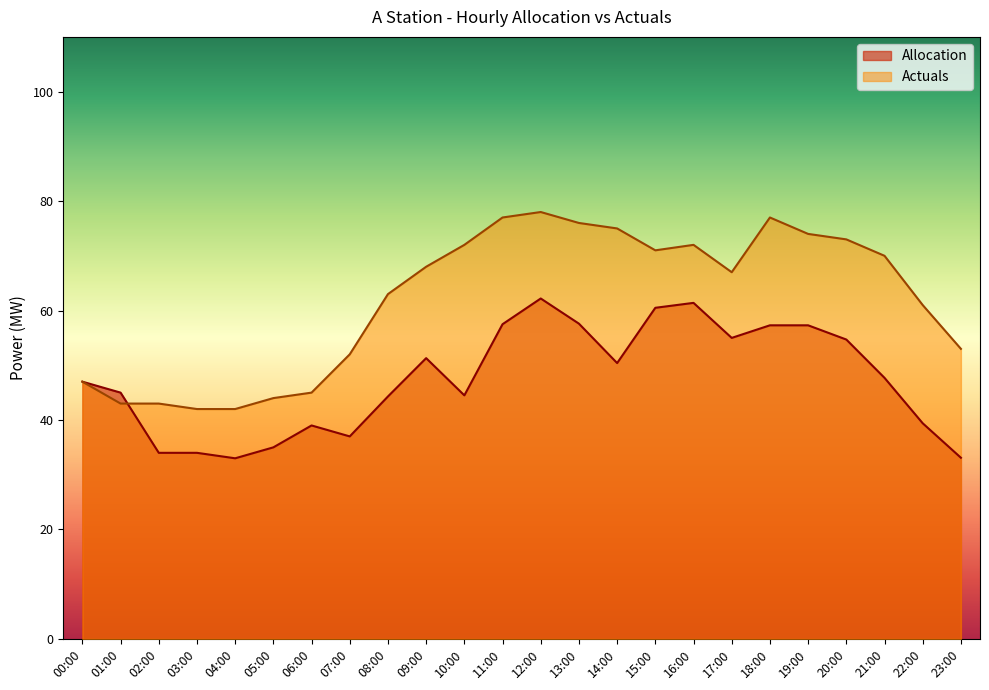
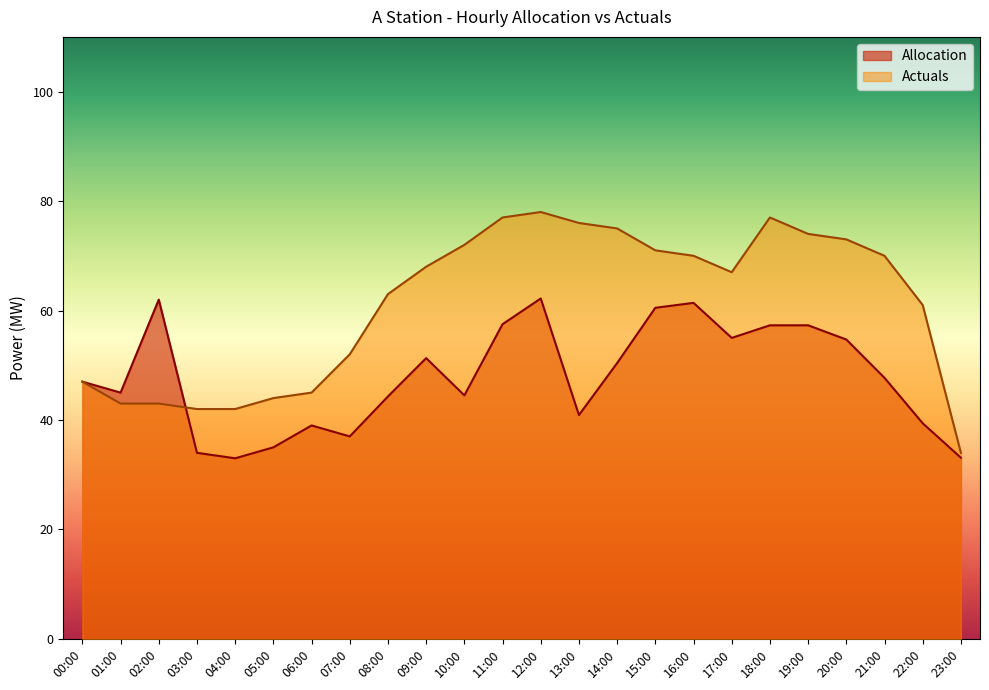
Allocation, 02:00: 34 -> 62
Allocation, 13:00: 58 -> 41
Actuals, 16:00: 72 -> 70
Actuals, 23:00: 53 -> 34
